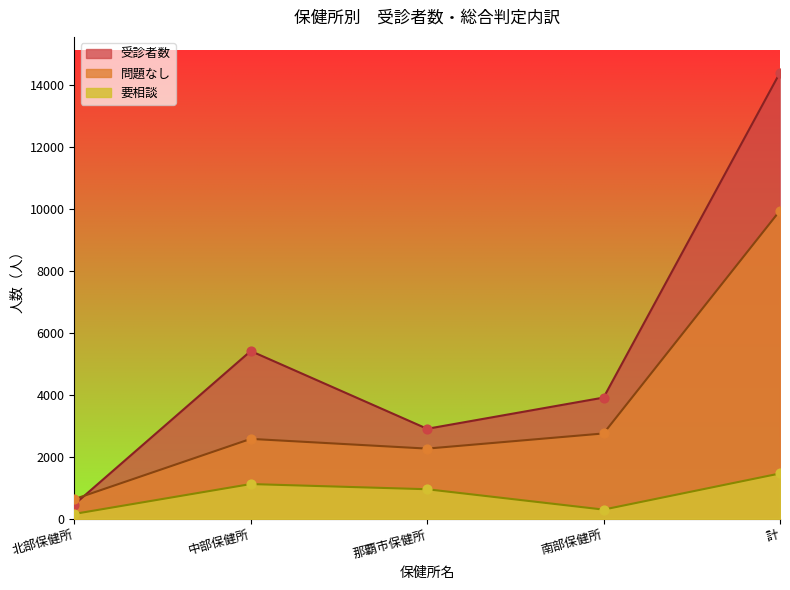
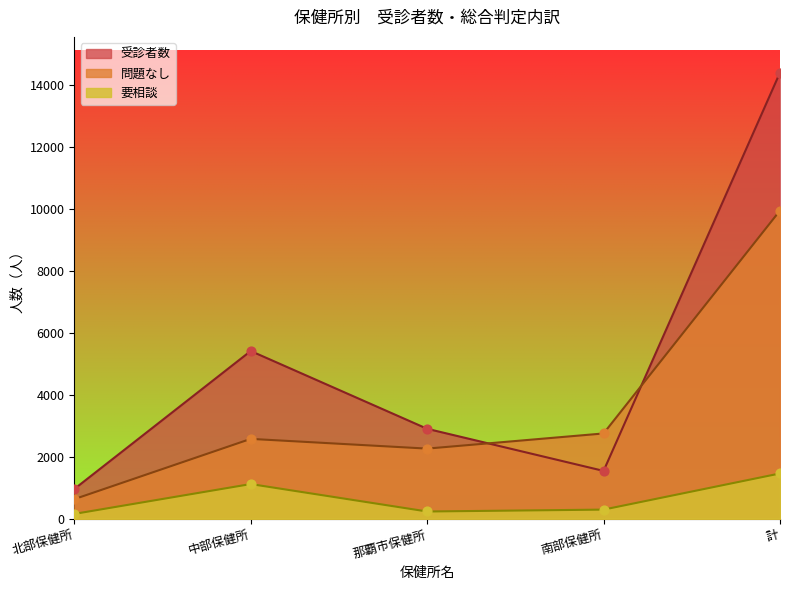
受診者数, 北部保健所: 500 -> 1000
要相談, 那覇市保健所: 1000 -> 200
受診者数, 南部保健所: 3900 -> 1500
